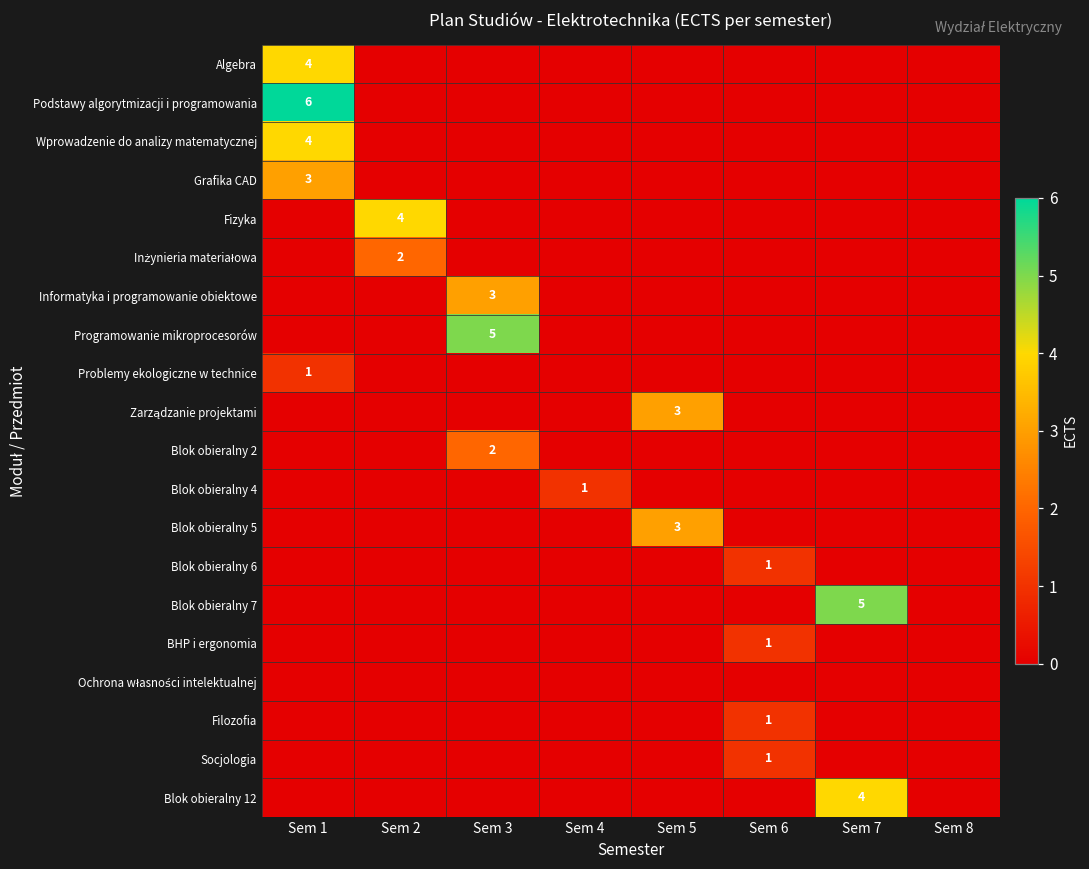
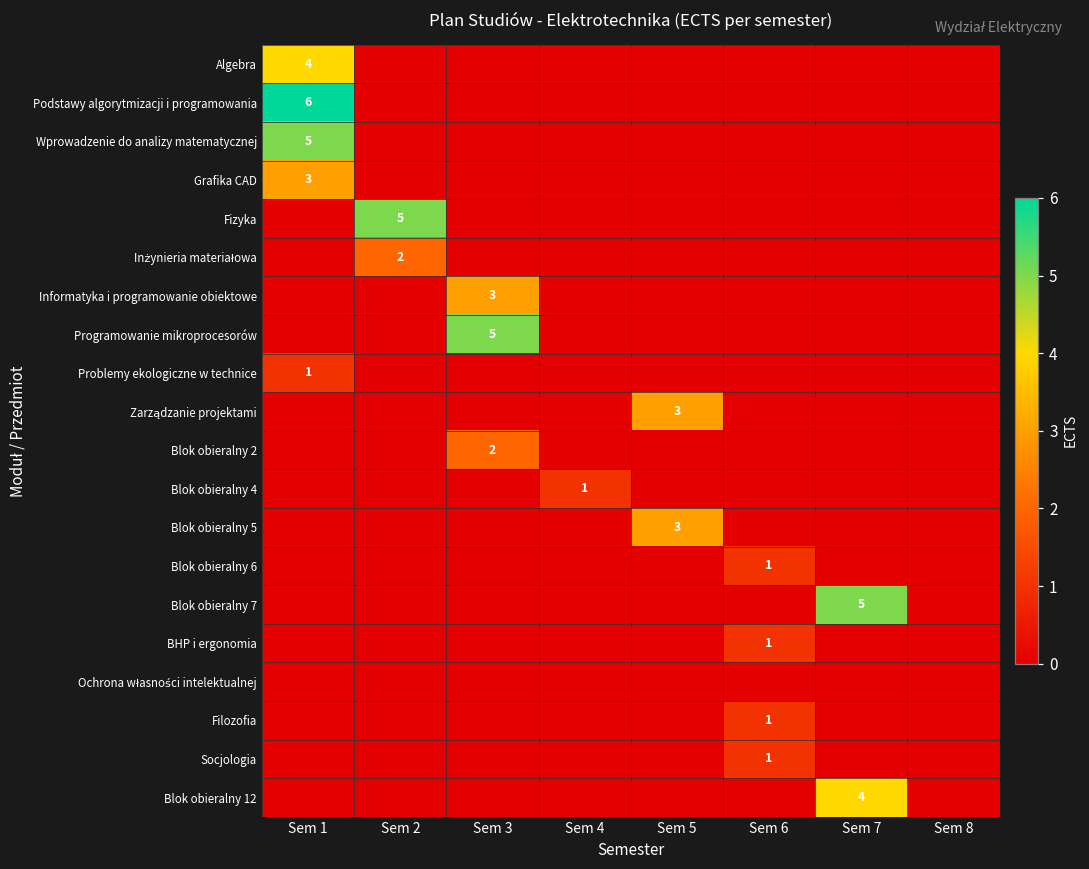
Wprowadzenie do analizy matematycznej, Sem 1: 4 -> 5
Fizyka, Sem 2: 4 -> 5
